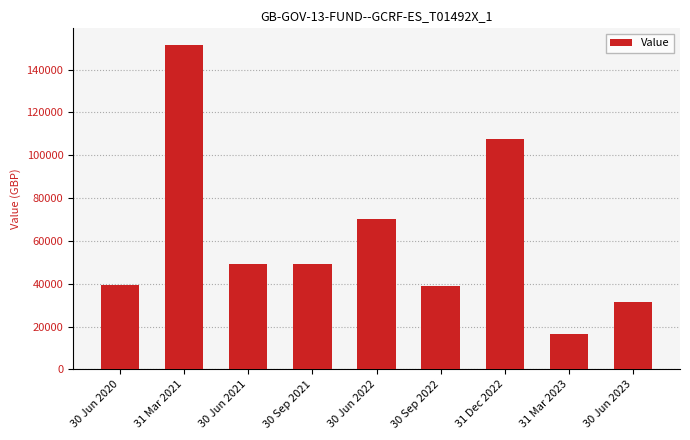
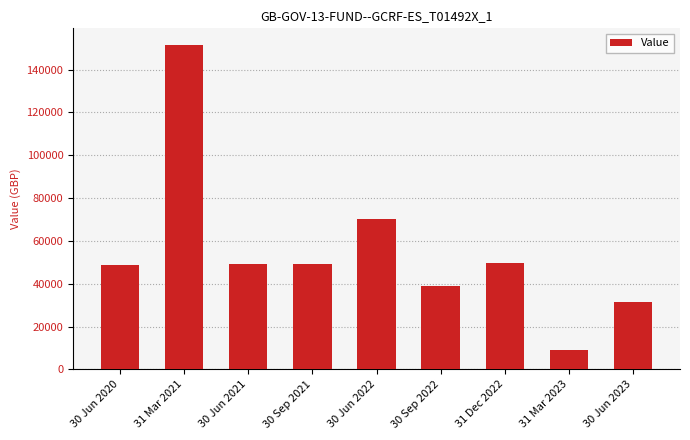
30 Jun 2020: 39000 -> 49000
31 Dec 2022: 108000 -> 50000
31 Mar 2023: 17000 -> 9000
